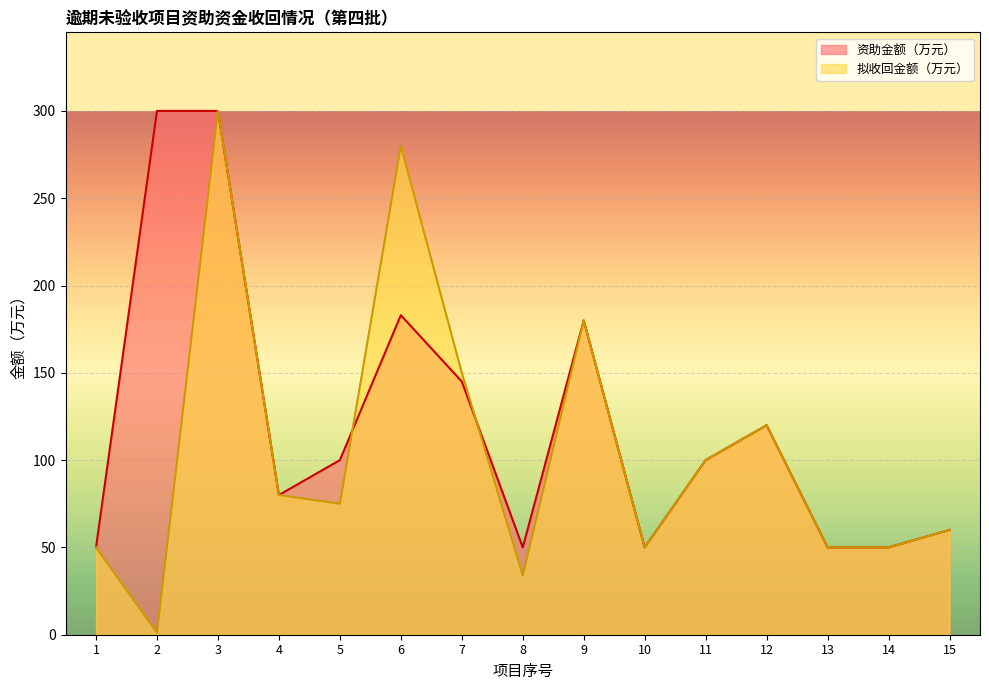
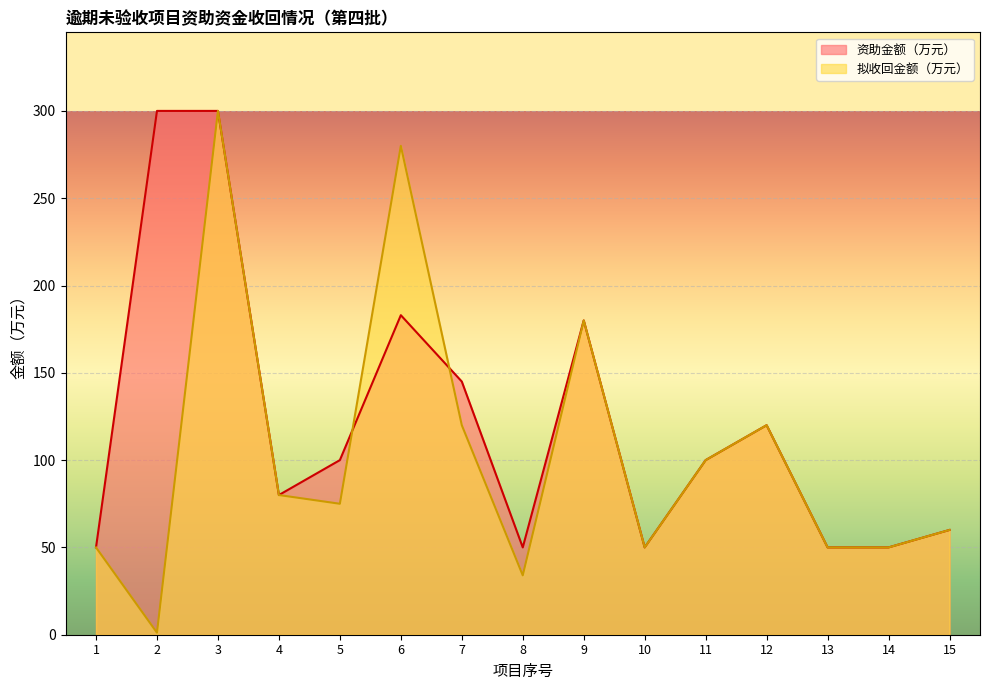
拟收回金额（万元）, 7: 150 -> 120
